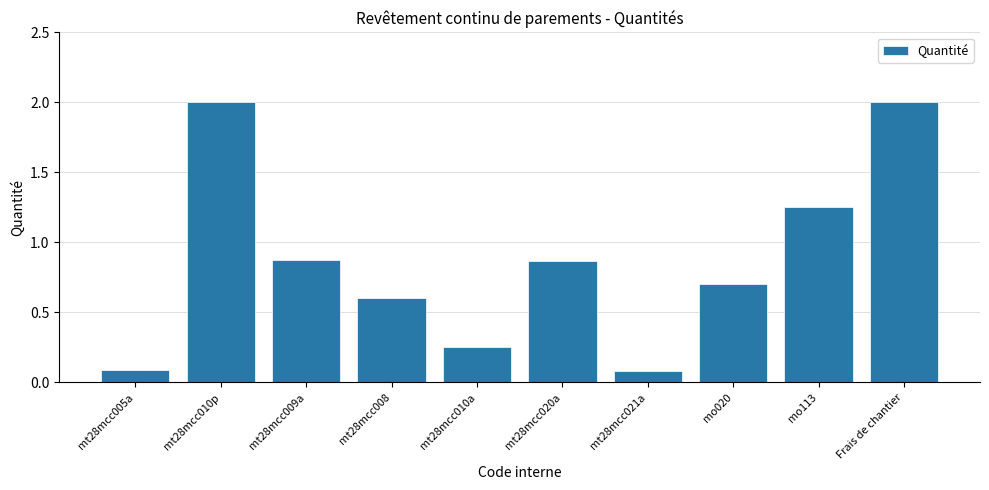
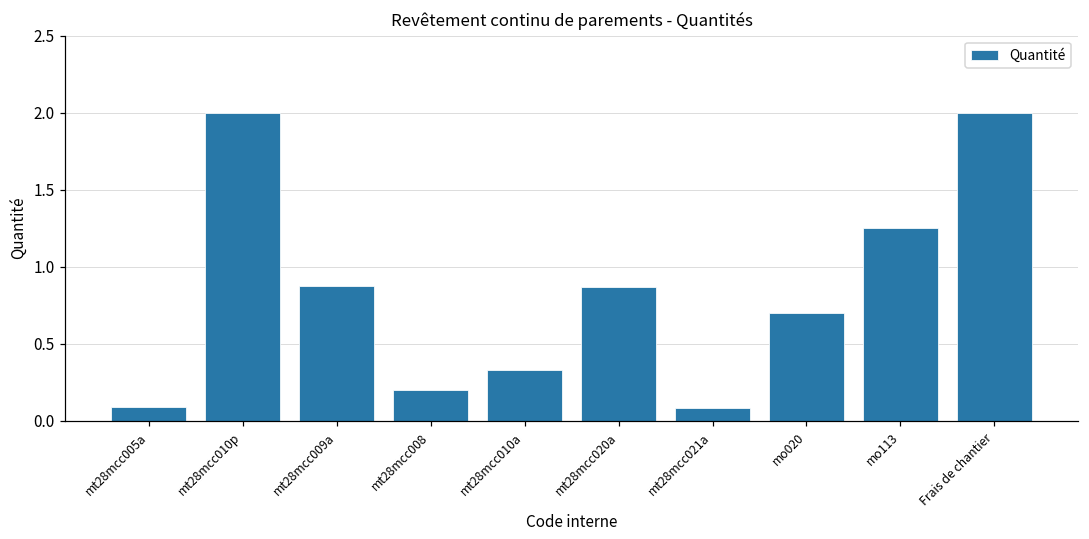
mt28mcc008: 0.6 -> 0.2
mt28mcc010a: 0.25 -> 0.33
